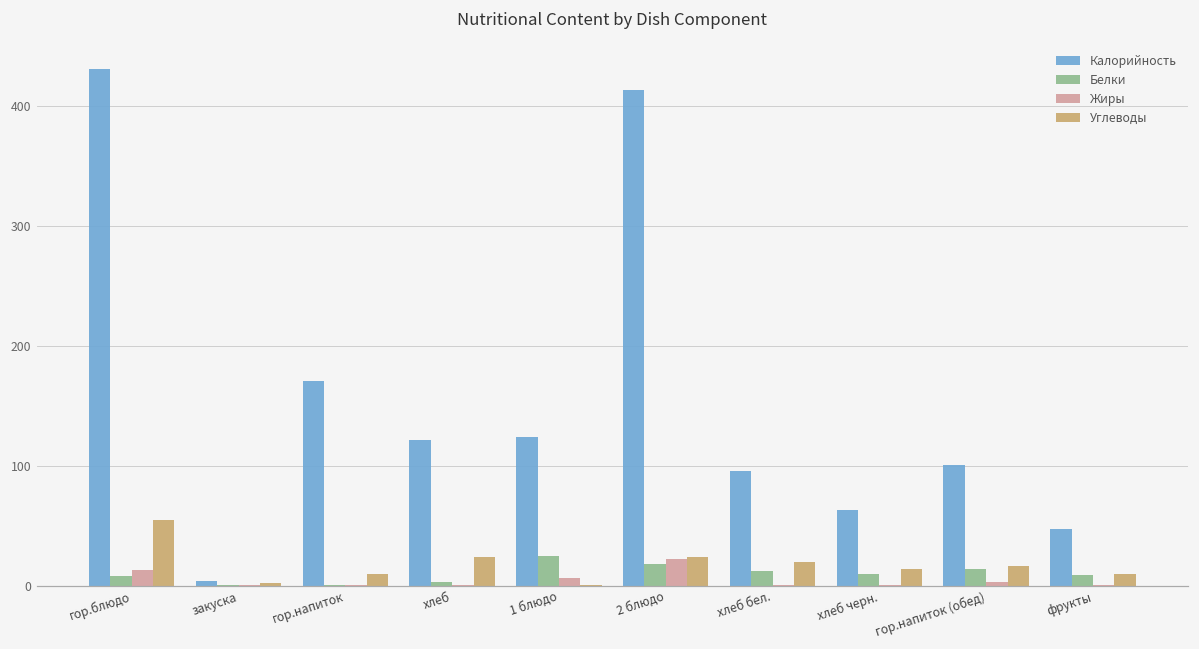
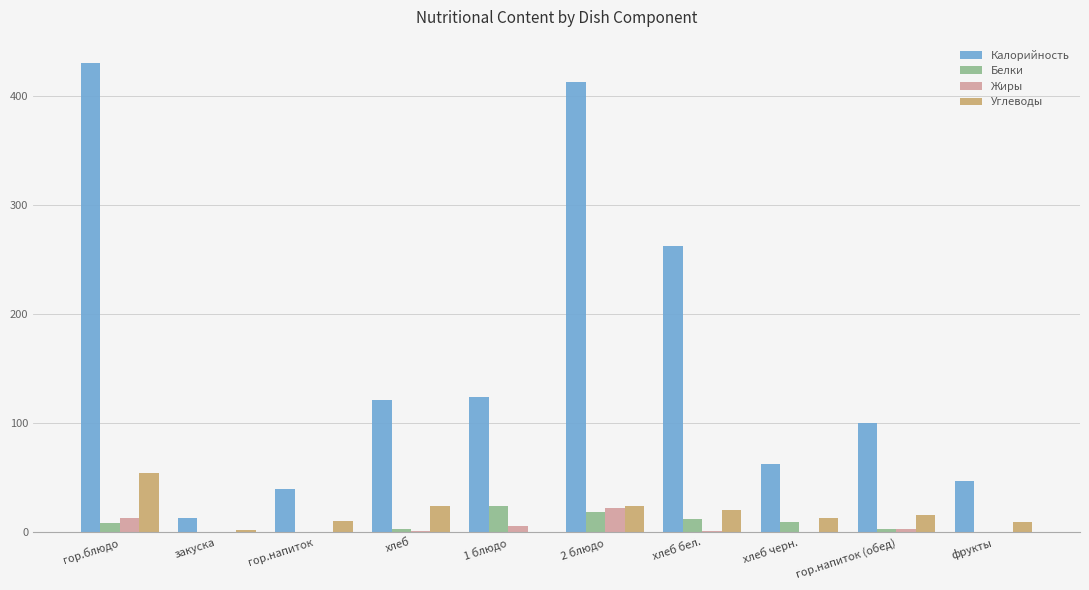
Калорийность, закуска: 4 -> 13
Калорийность, гор.напиток: 170 -> 40
Калорийность, хлеб бел.: 96 -> 263
Белки, гор.напиток (обед): 13 -> 3
Белки, фрукты: 9 -> 0
